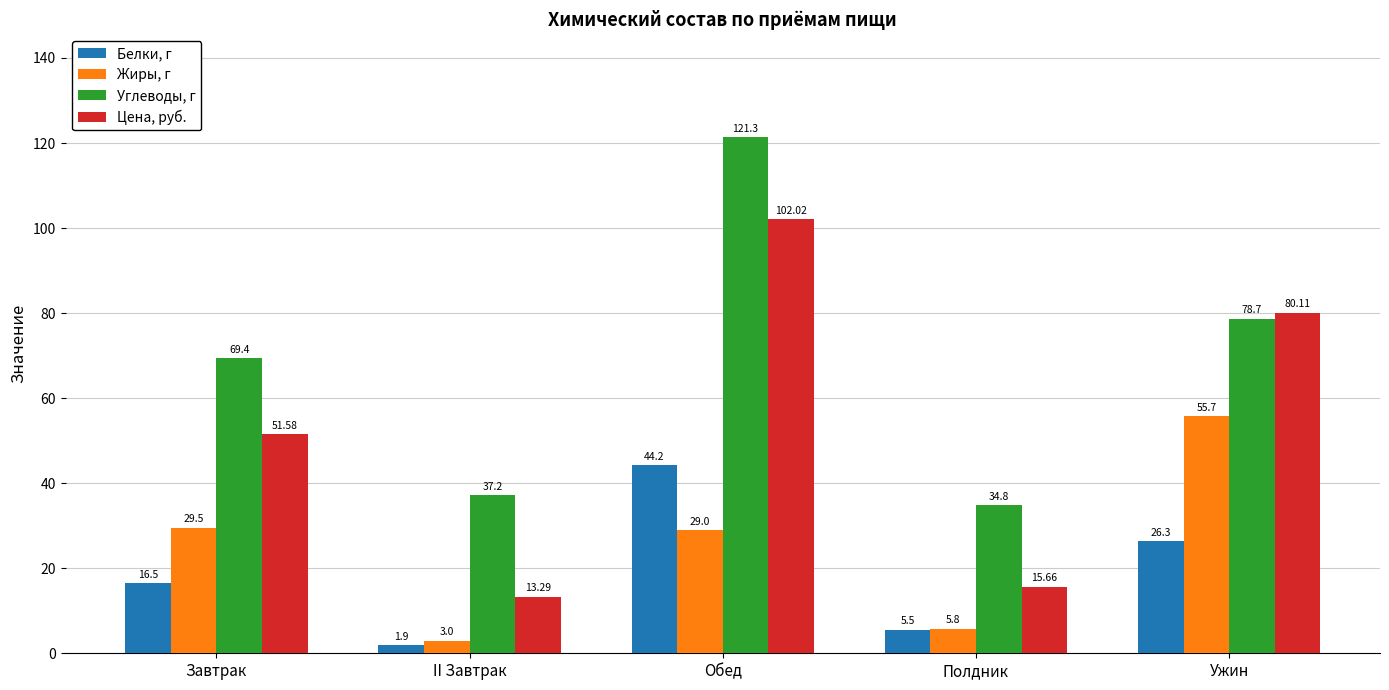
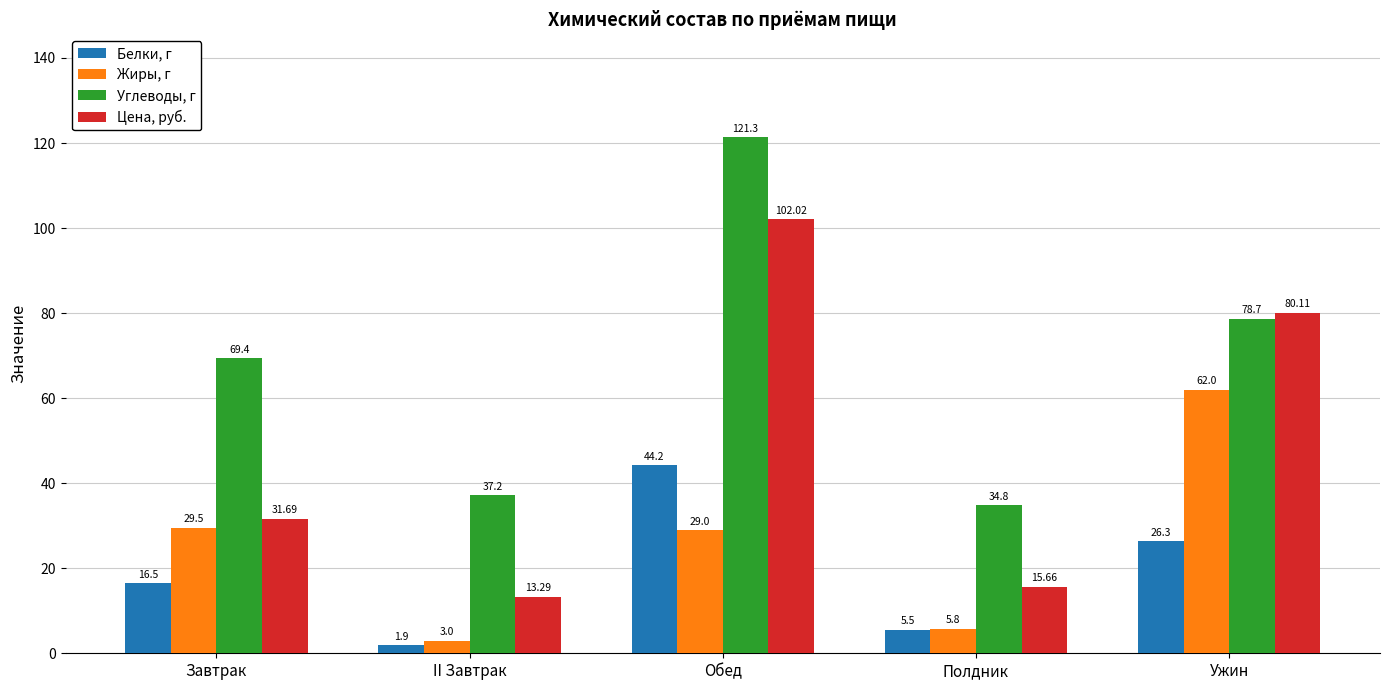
Цена, руб., Завтрак: 51.58 -> 31.69
Жиры, г, Ужин: 55.7 -> 62.0
